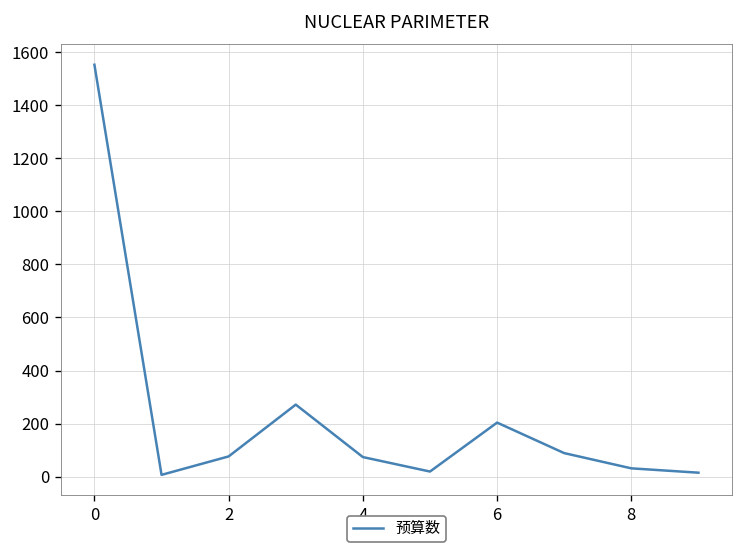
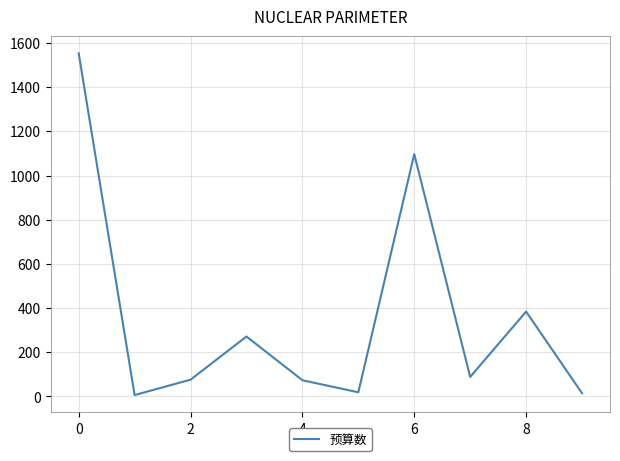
6: 200 -> 1100
8: 30 -> 380
